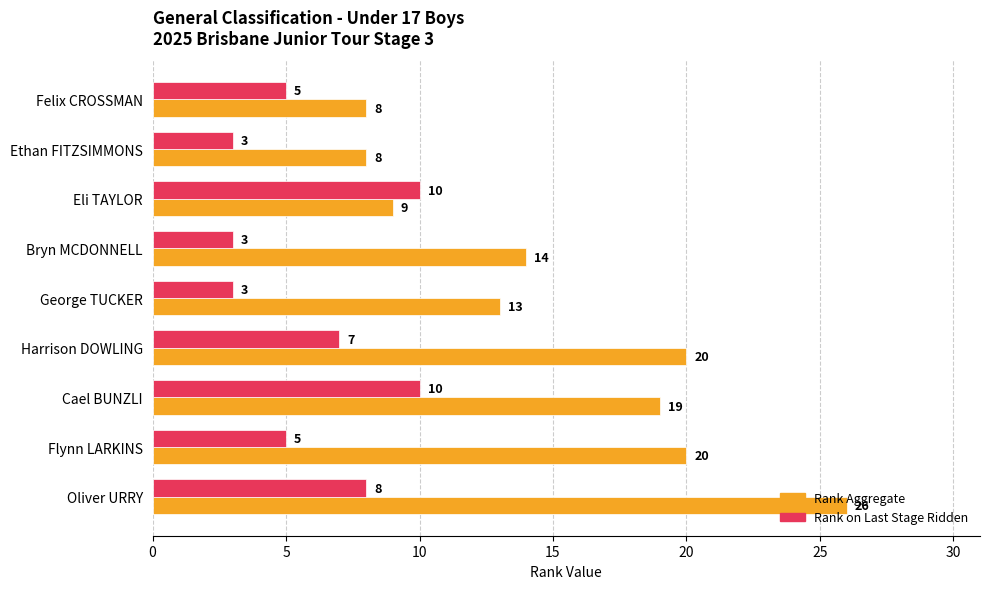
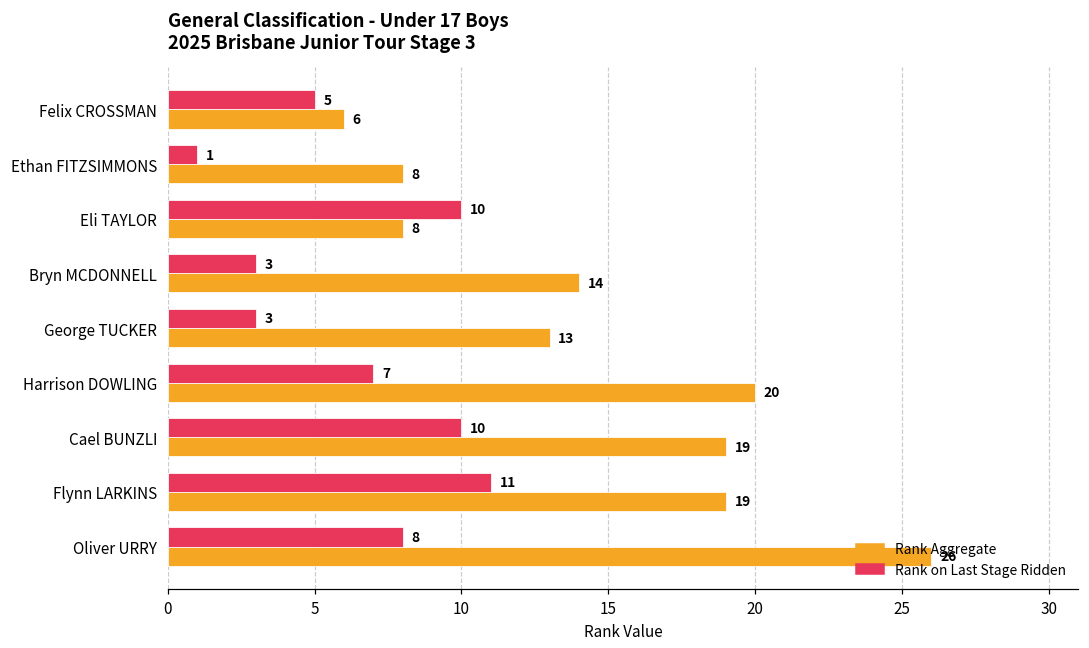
Rank Aggregate, Felix CROSSMAN: 8 -> 6
Rank on Last Stage Ridden, Ethan FITZSIMMONS: 3 -> 1
Rank Aggregate, Eli TAYLOR: 9 -> 8
Rank on Last Stage Ridden, Flynn LARKINS: 5 -> 11
Rank Aggregate, Flynn LARKINS: 20 -> 19
